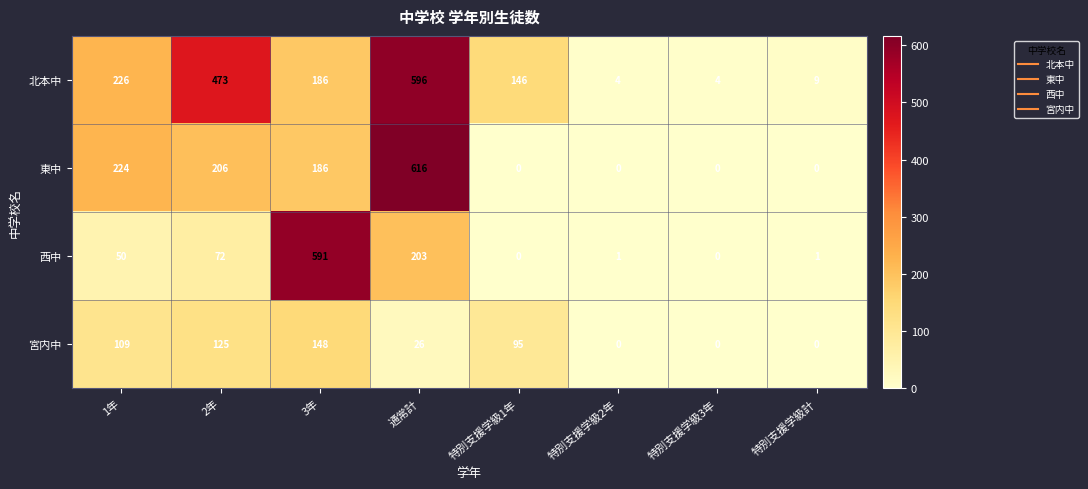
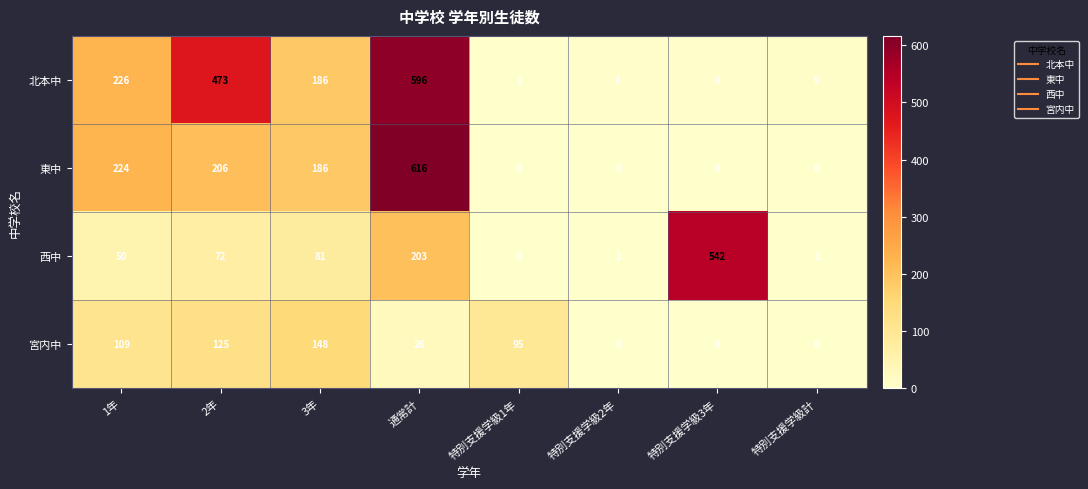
北本中, 特別支援学級1年: 146 -> 1
西中, 3年: 591 -> 81
西中, 特別支援学級3年: 0 -> 542
